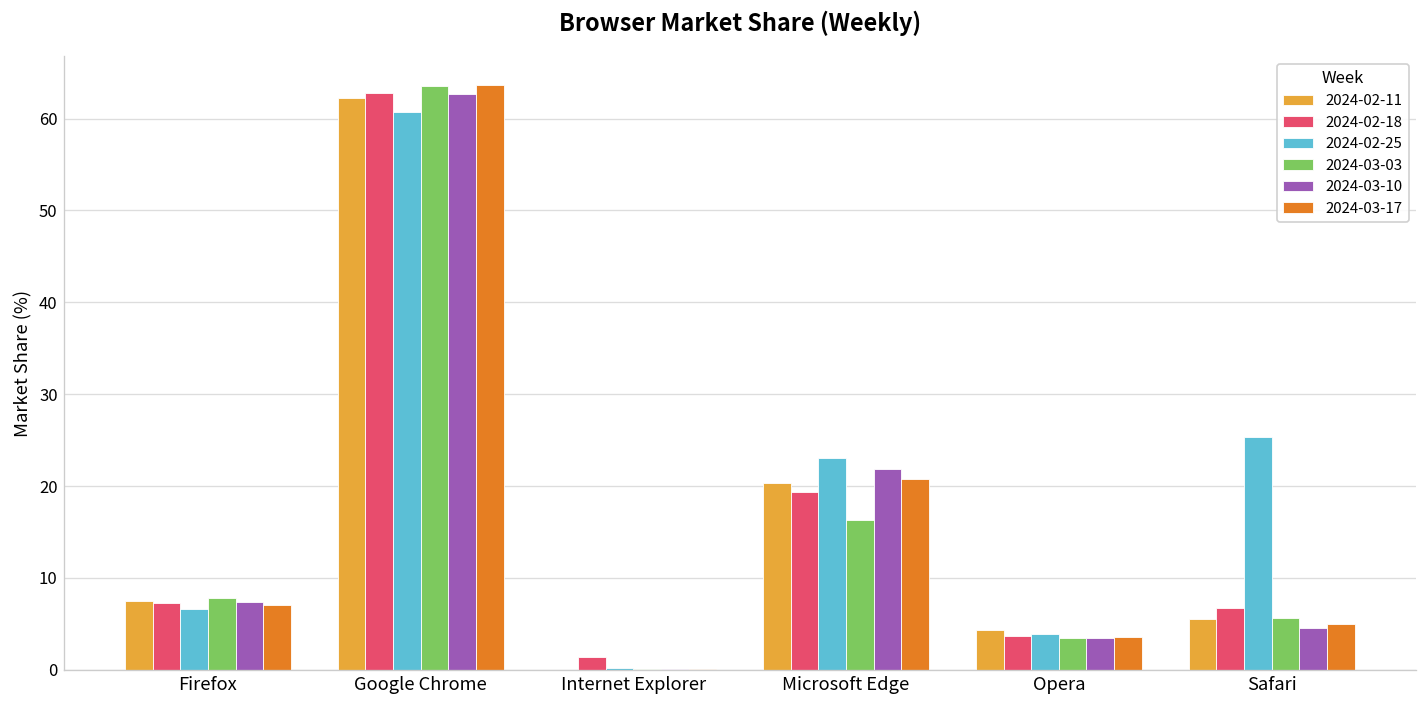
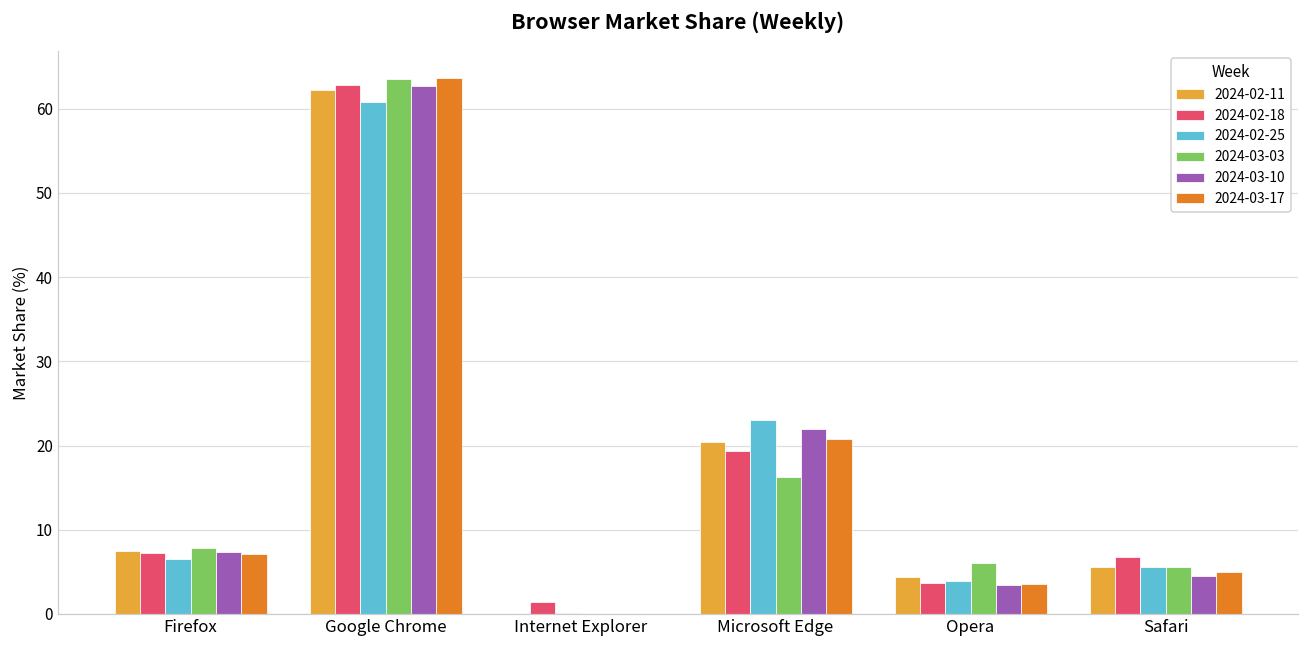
2024-03-03, Opera: 3 -> 6
2024-02-25, Safari: 25 -> 6
